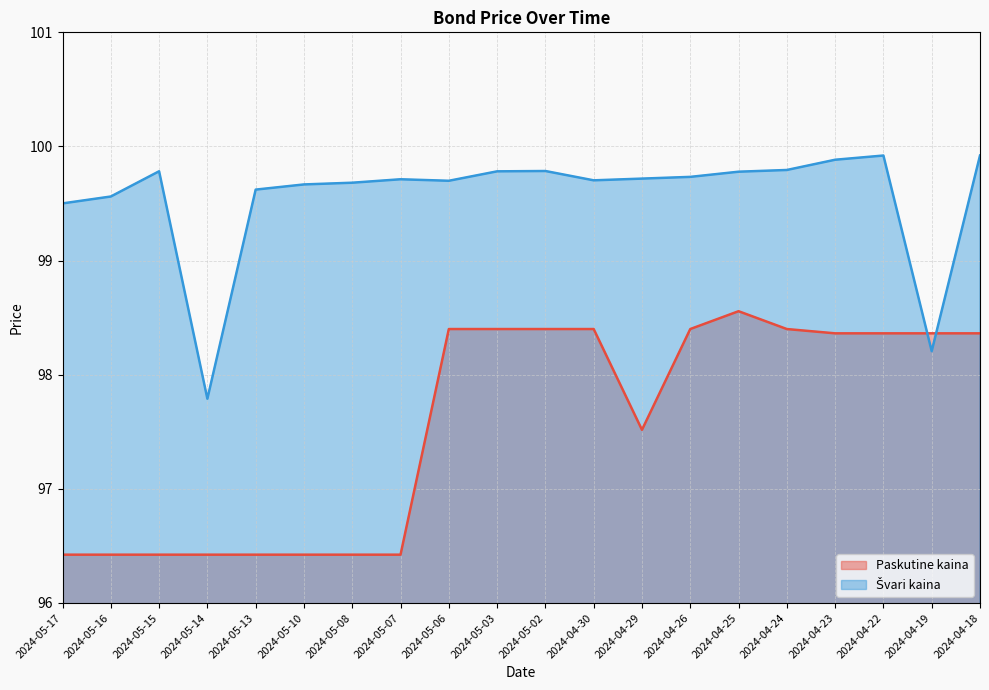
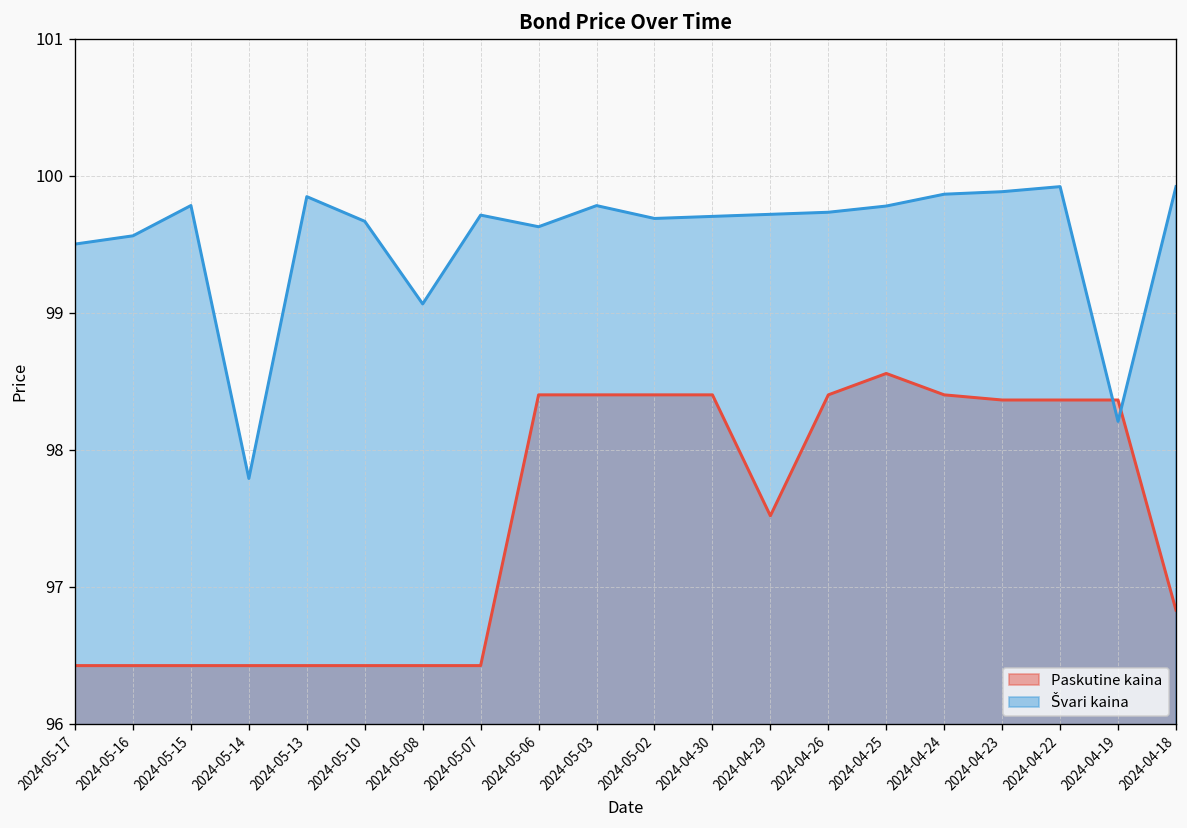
Švari kaina, 2024-05-13: 99.62 -> 99.85
Švari kaina, 2024-05-08: 99.68 -> 99.06
Švari kaina, 2024-05-06: 99.70 -> 99.63
Švari kaina, 2024-05-02: 99.78 -> 99.69
Švari kaina, 2024-04-24: 99.79 -> 99.87
Paskutine kaina, 2024-04-18: 98.36 -> 96.83
